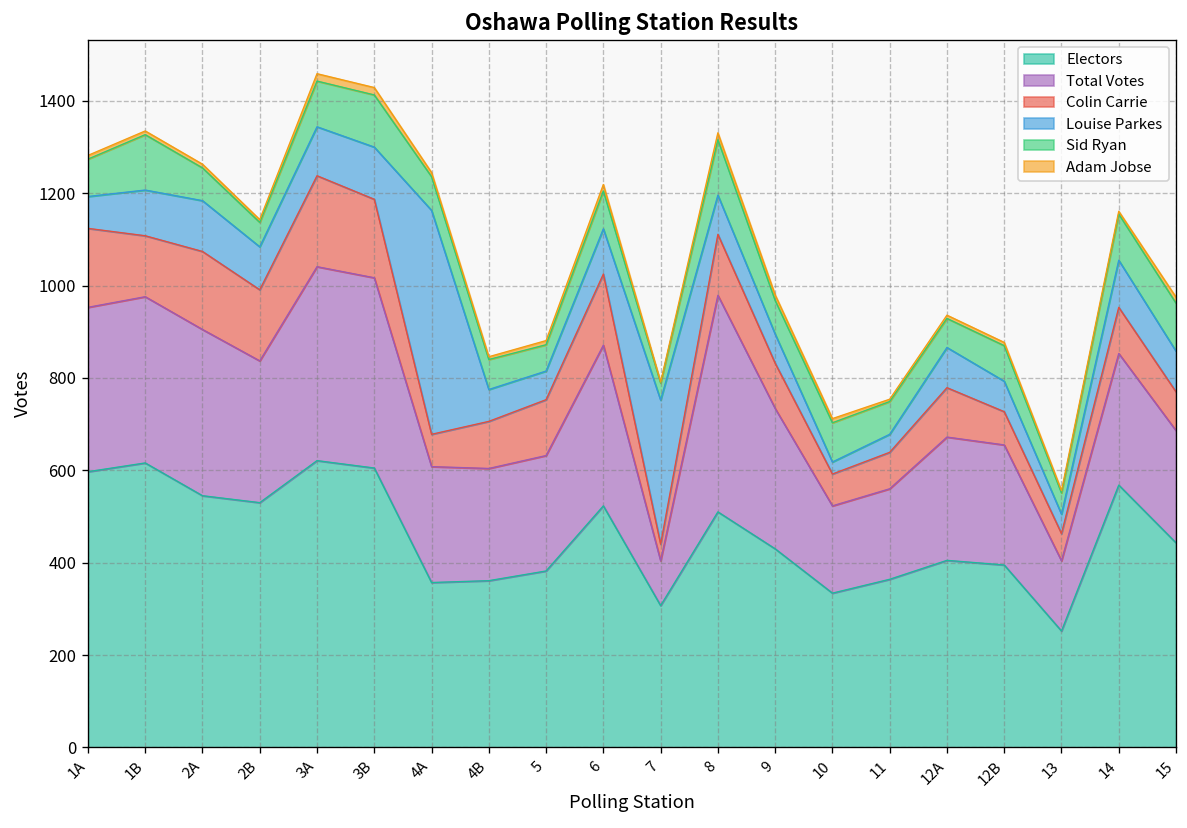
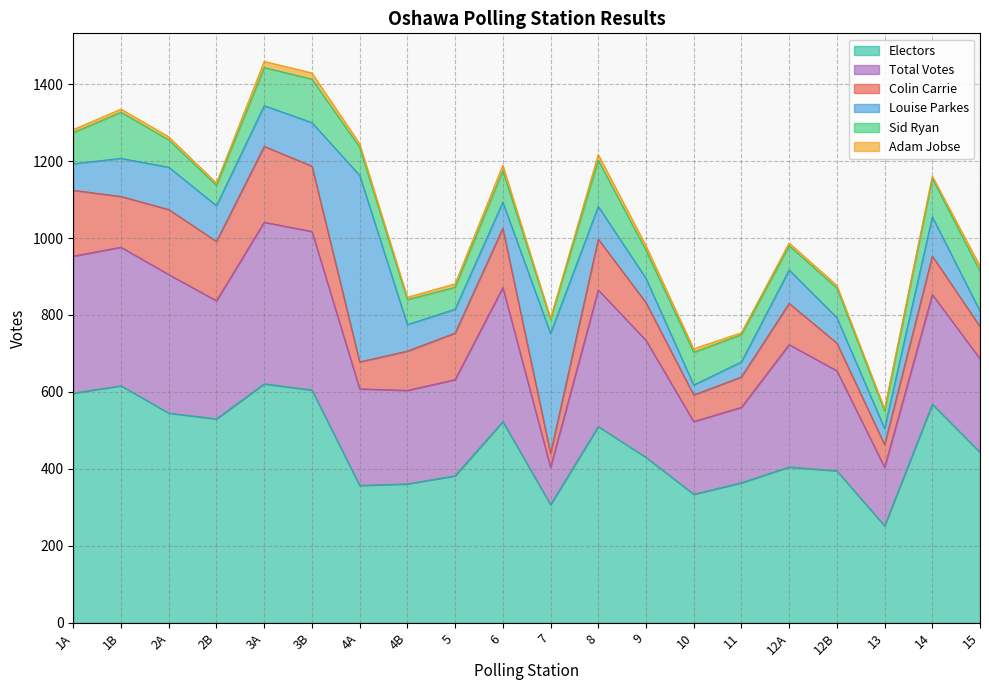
Louise Parkes, 6: 100 -> 70
Total Votes, 8: 470 -> 360
Total Votes, 12A: 270 -> 320
Louise Parkes, 15: 90 -> 40
